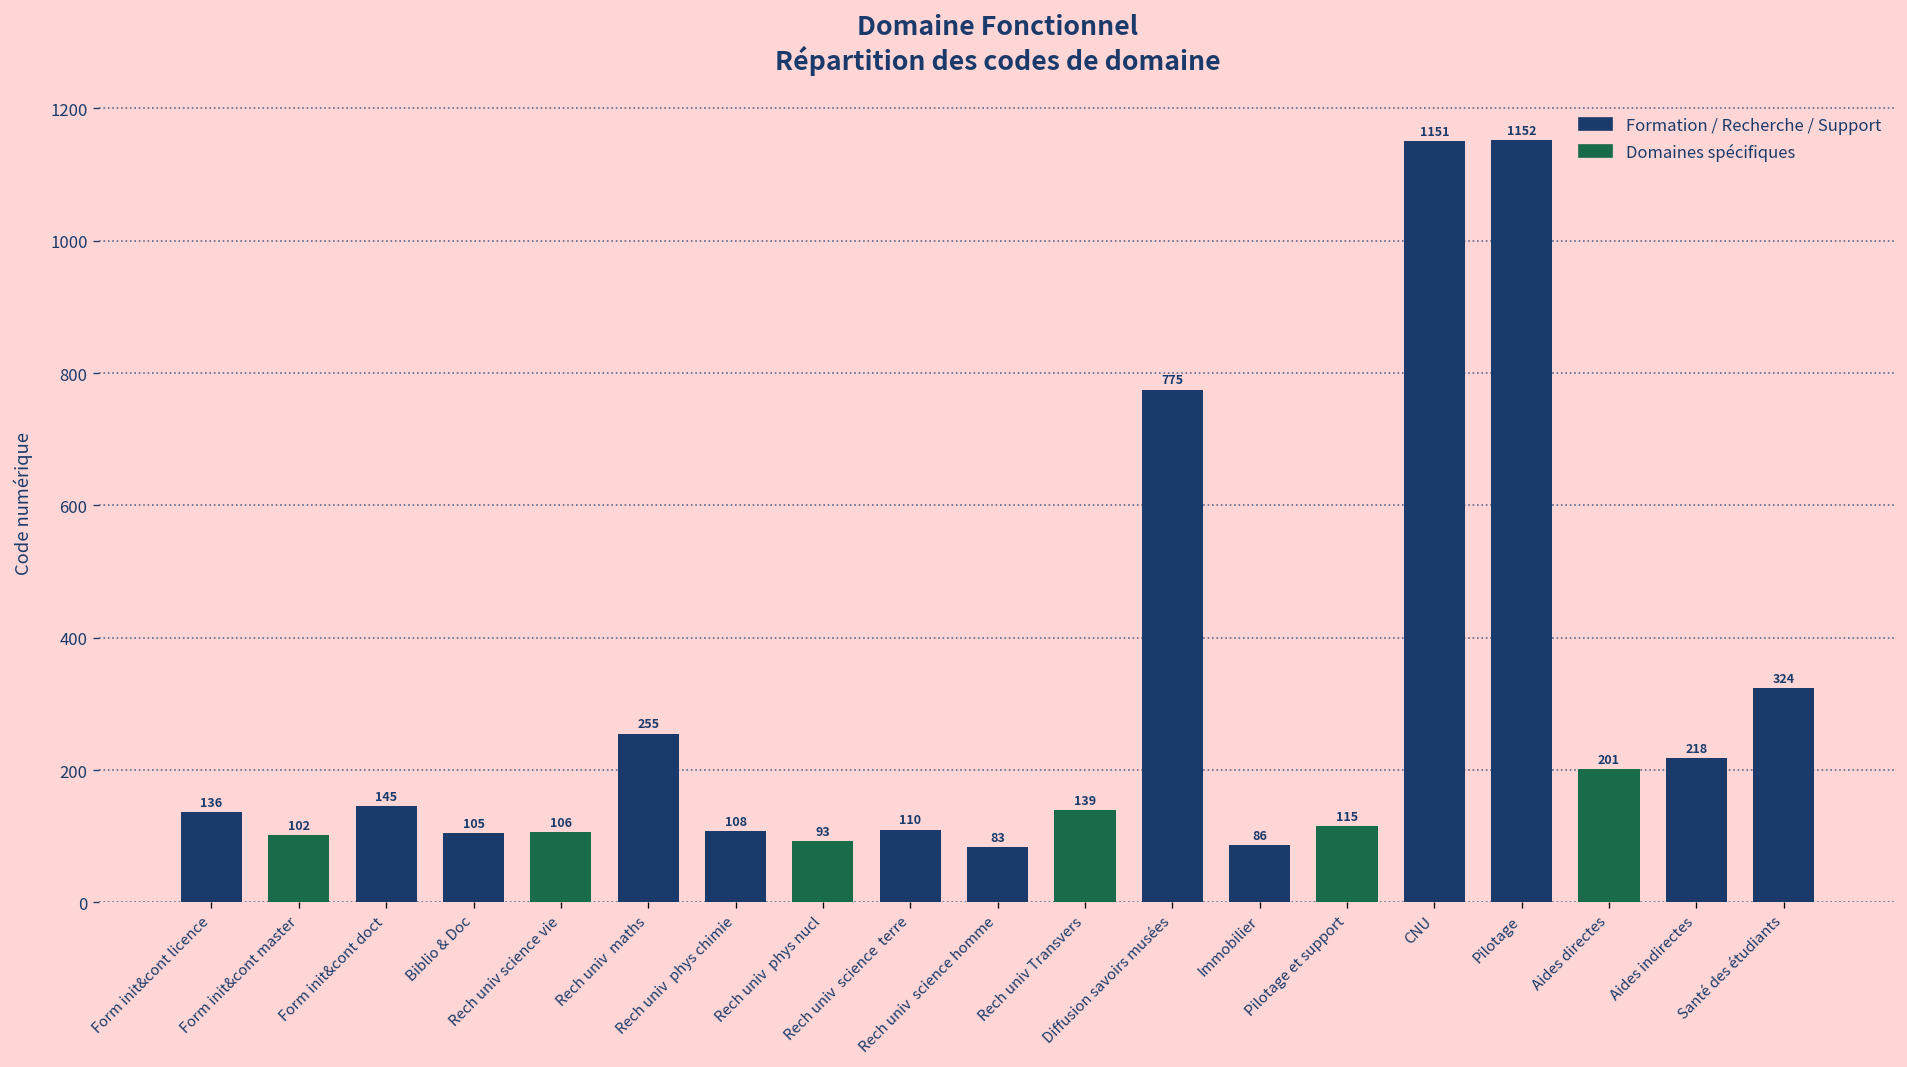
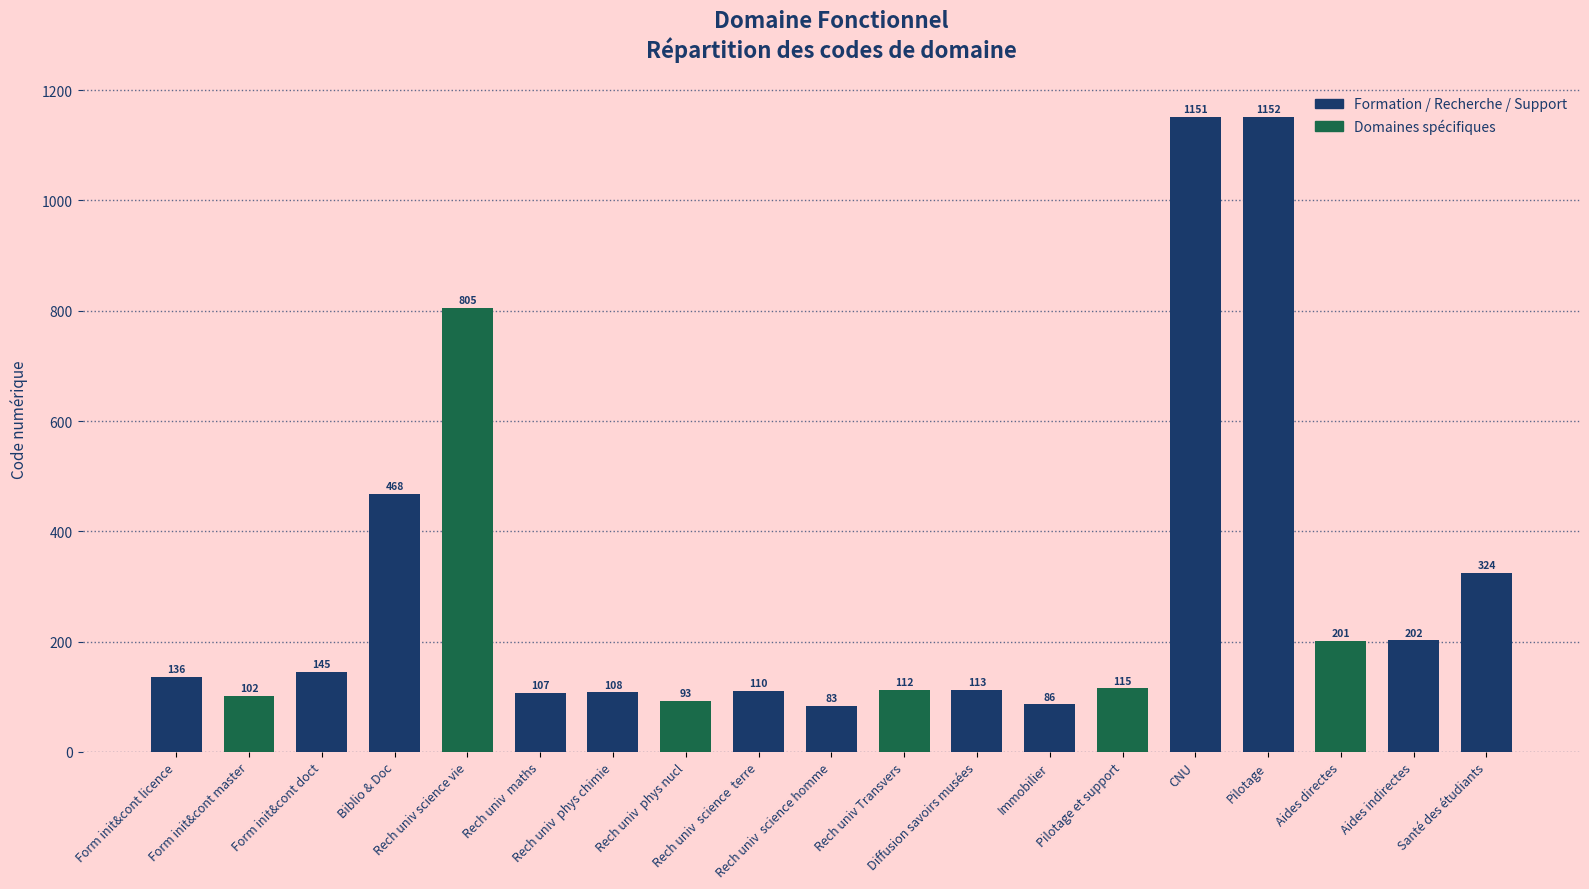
Biblio & Doc: 105 -> 468
Rech univ science vie: 106 -> 805
Rech univ maths: 255 -> 107
Rech univ Transvers: 139 -> 112
Diffusion savoirs musées: 775 -> 113
Aides indirectes: 218 -> 202
